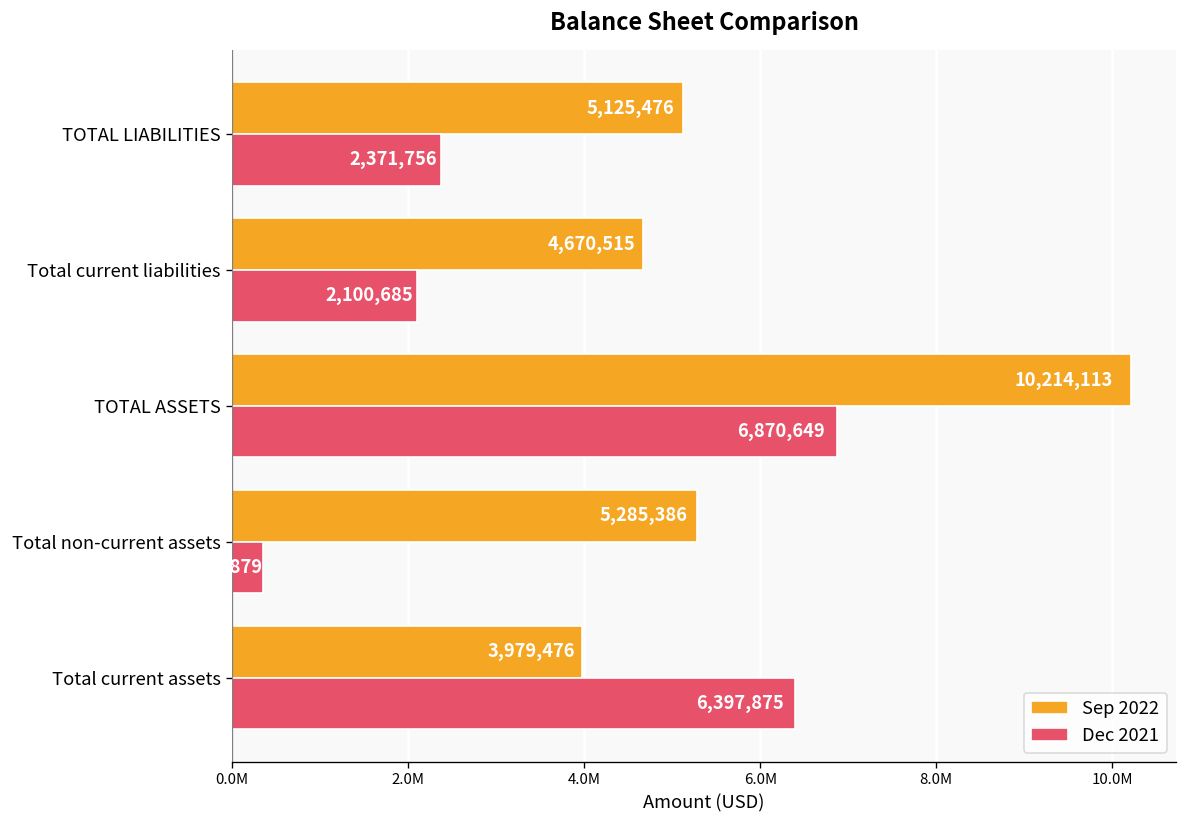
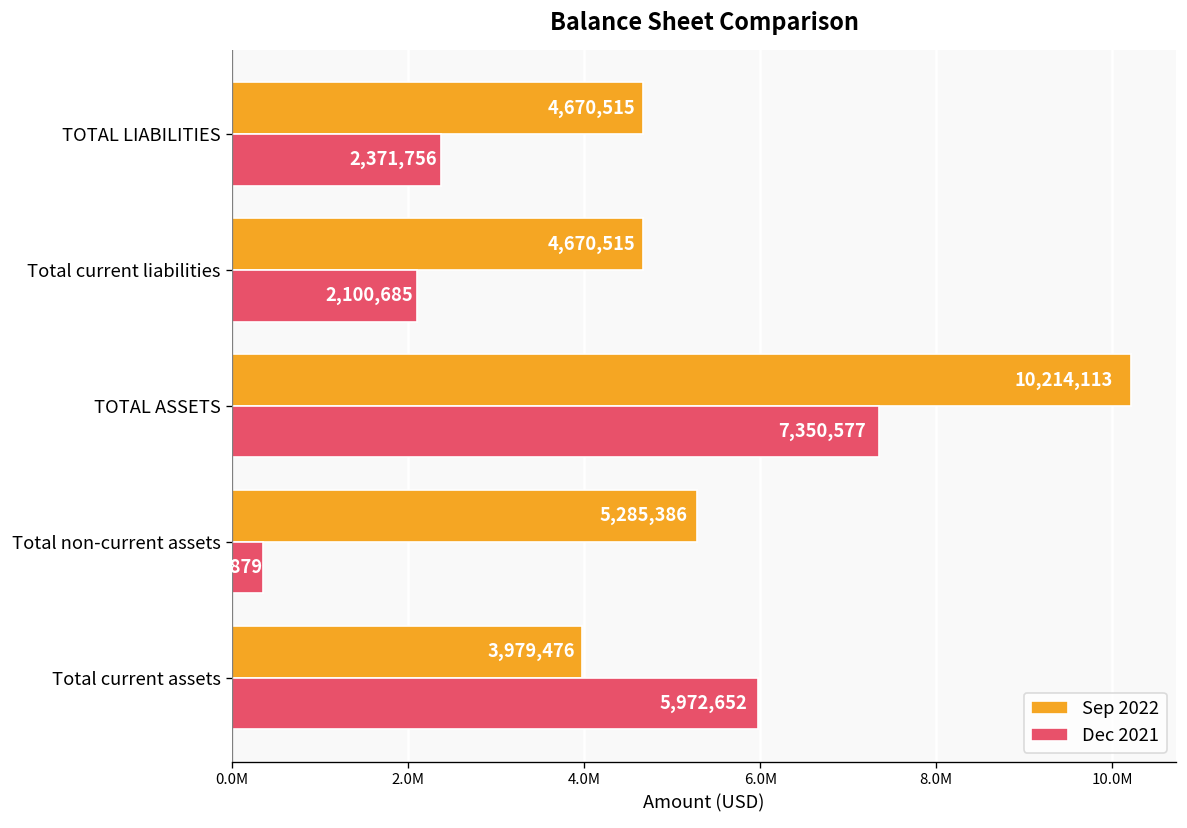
Sep 2022, TOTAL LIABILITIES: 5,125,476 -> 4,670,515
Dec 2021, TOTAL ASSETS: 6,870,649 -> 7,350,577
Dec 2021, Total current assets: 6,397,875 -> 5,972,652
